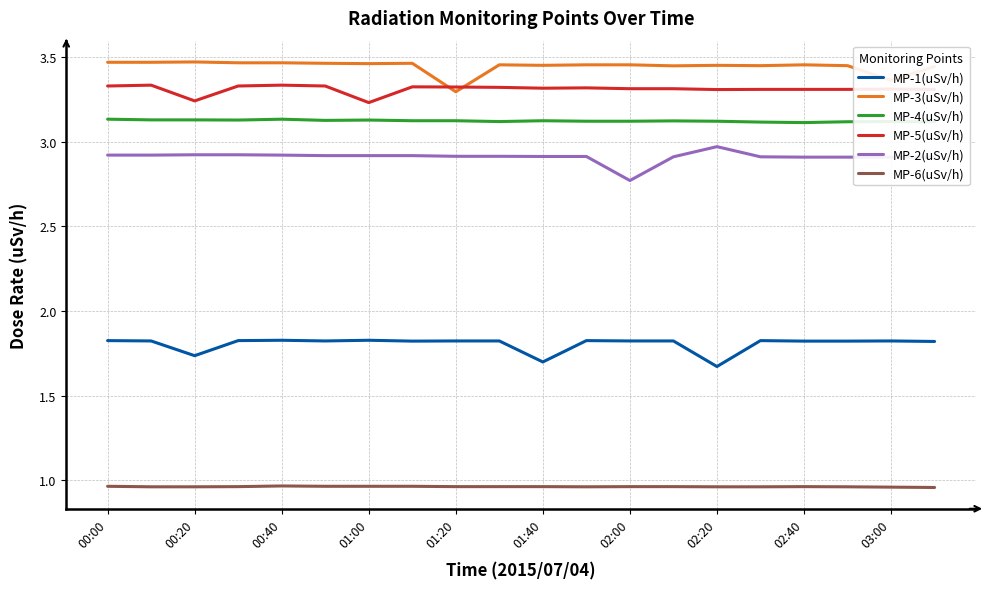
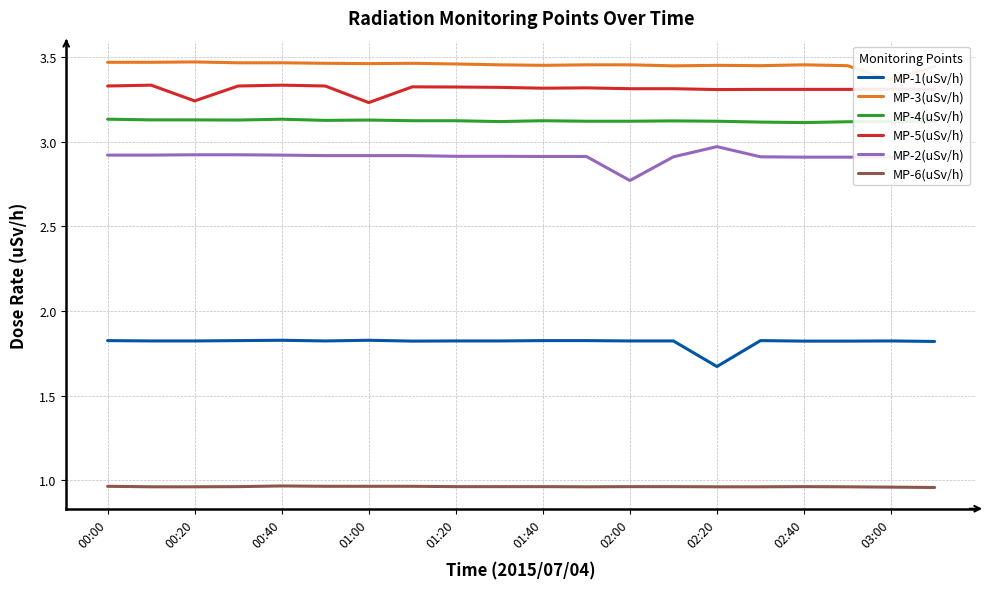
MP-1(uSv/h), 00:20: 1.74 -> 1.82
MP-3(uSv/h), 01:20: 3.29 -> 3.46
MP-1(uSv/h), 01:40: 1.70 -> 1.83
